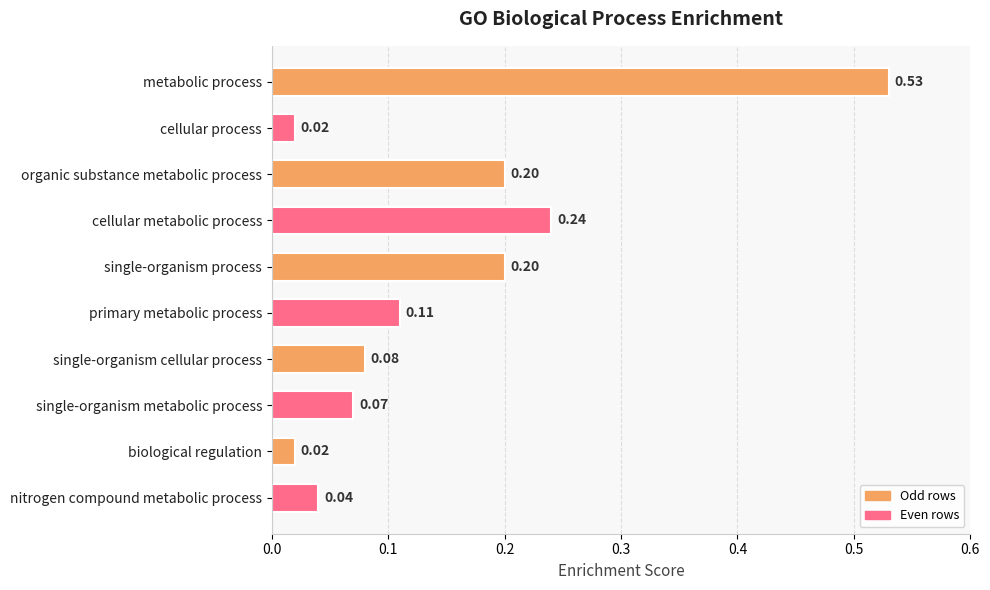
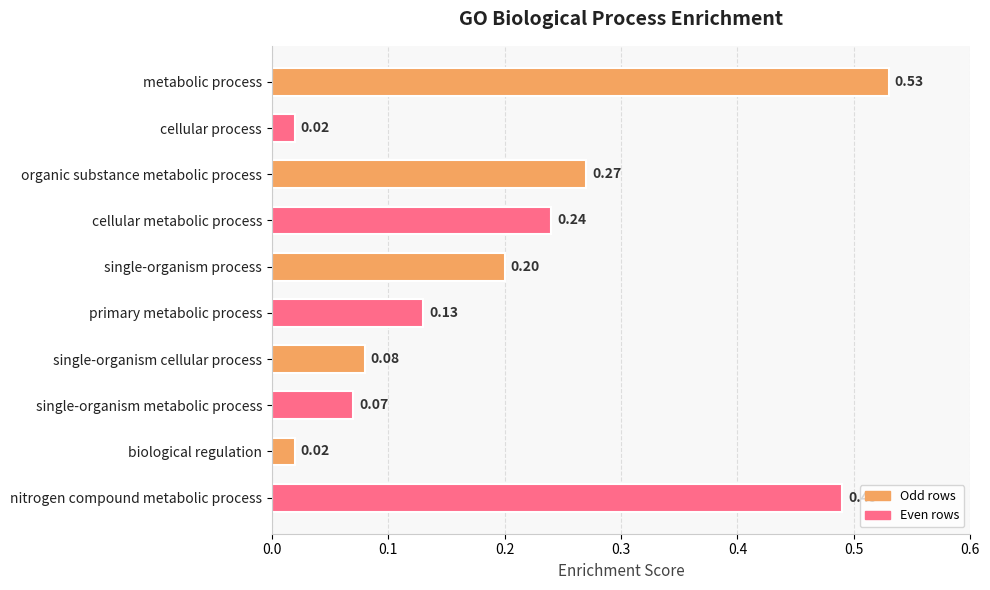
organic substance metabolic process: 0.20 -> 0.27
primary metabolic process: 0.11 -> 0.13
nitrogen compound metabolic process: 0.04 -> 0.49
